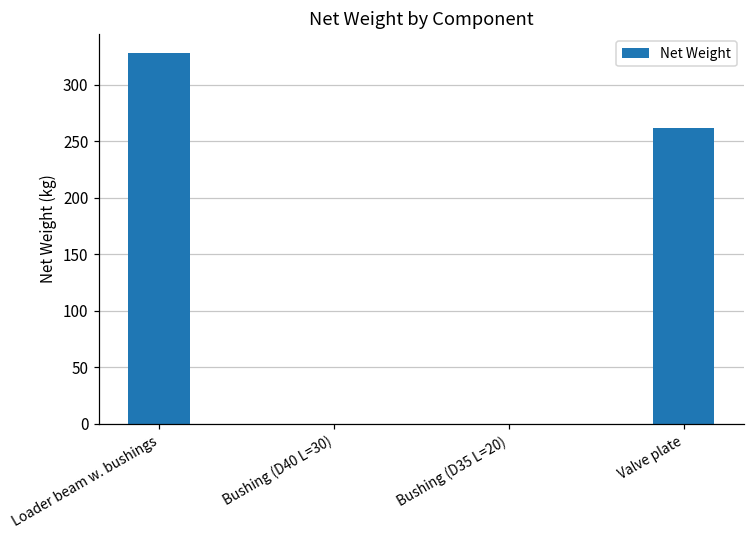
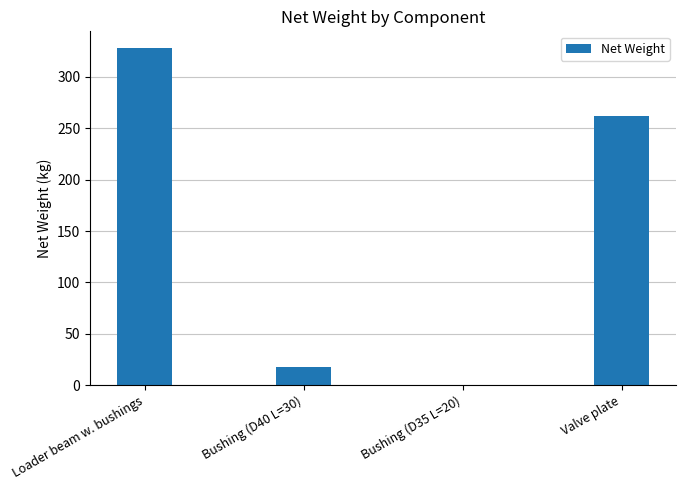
Bushing (D40 L=30): 0 -> 17
